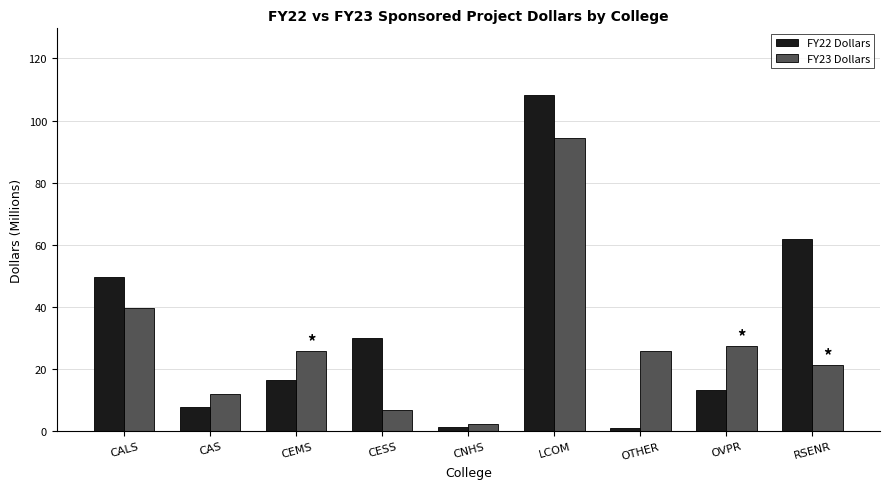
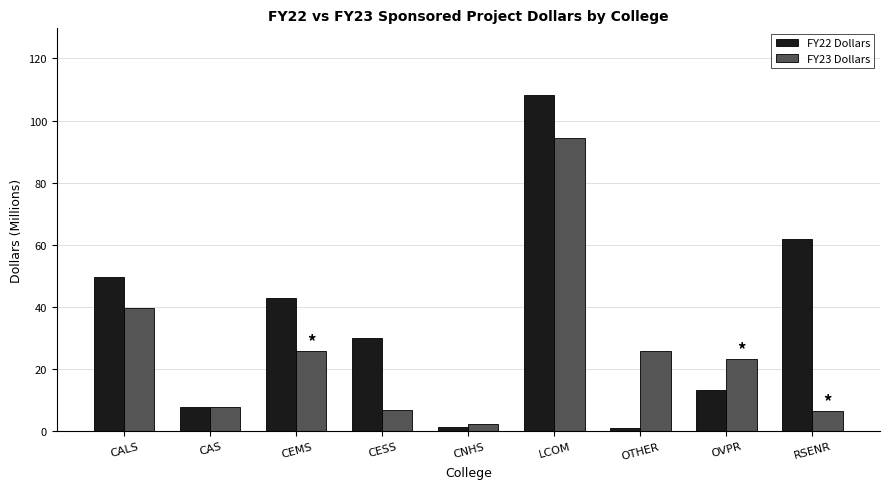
FY23 Dollars, CAS: 12 -> 8
FY22 Dollars, CEMS: 16 -> 43
FY23 Dollars, OVPR: 28 -> 23
FY23 Dollars, RSENR: 21 -> 6
